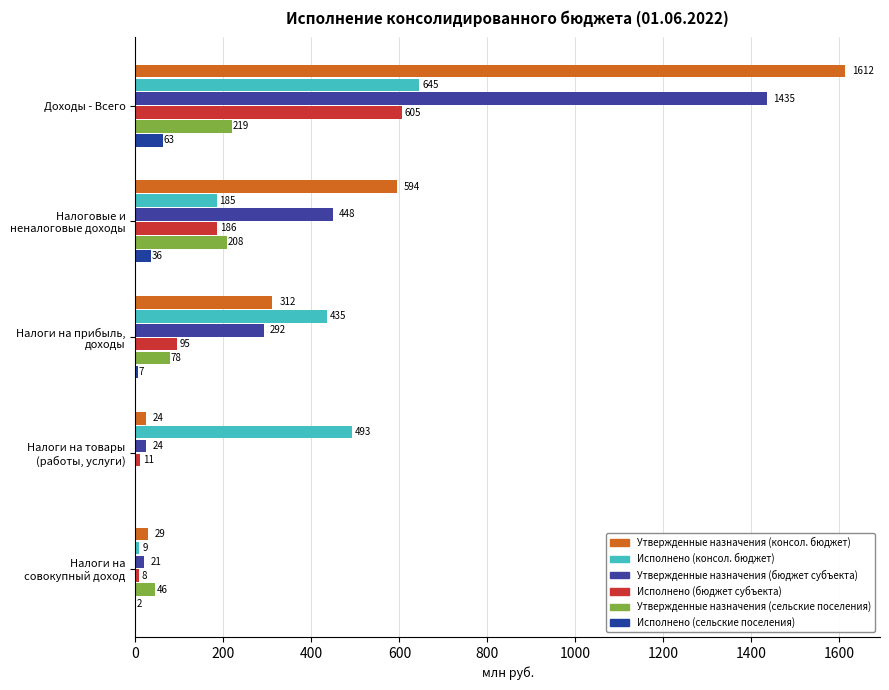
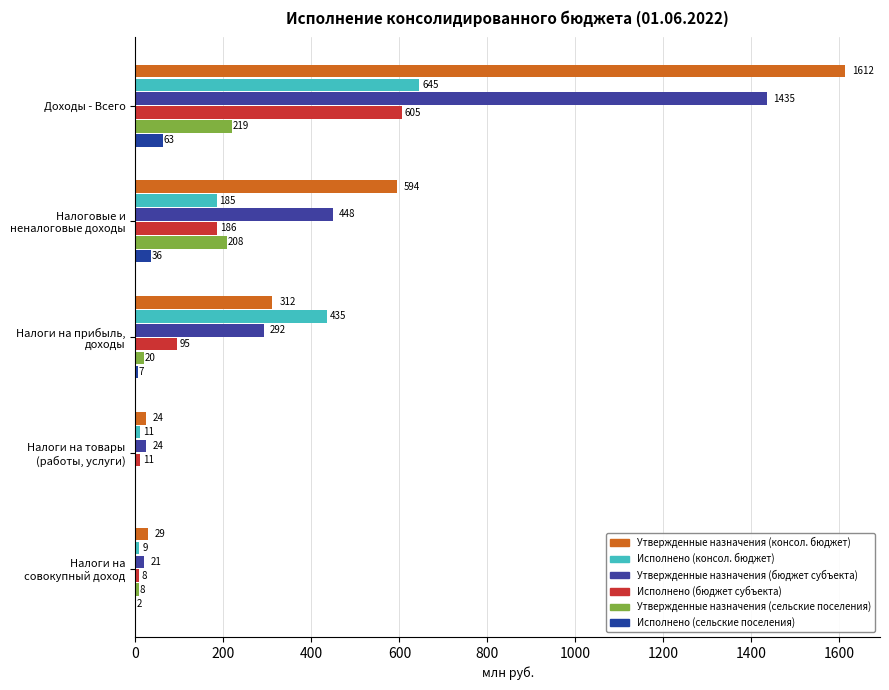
Утвержденные назначения (сельские поселения), Налоги на прибыль, доходы: 78 -> 20
Исполнено (консол. бюджет), Налоги на товары (работы, услуги): 493 -> 11
Утвержденные назначения (сельские поселения), Налоги на совокупный доход: 46 -> 8
